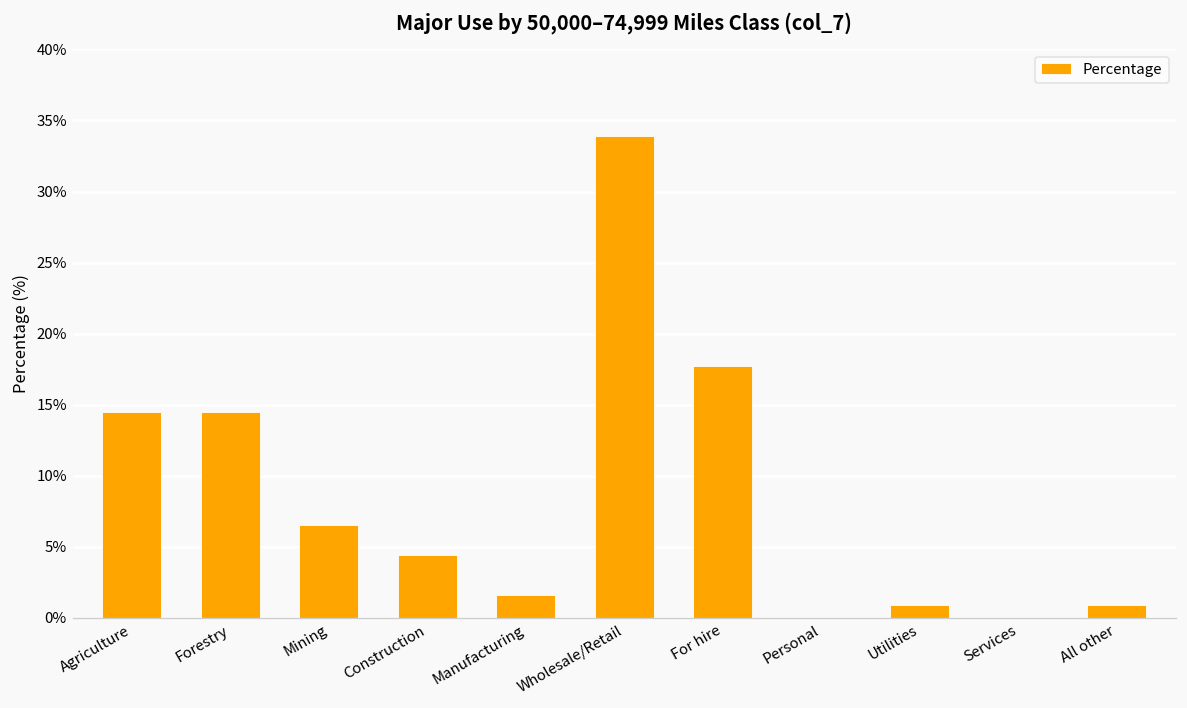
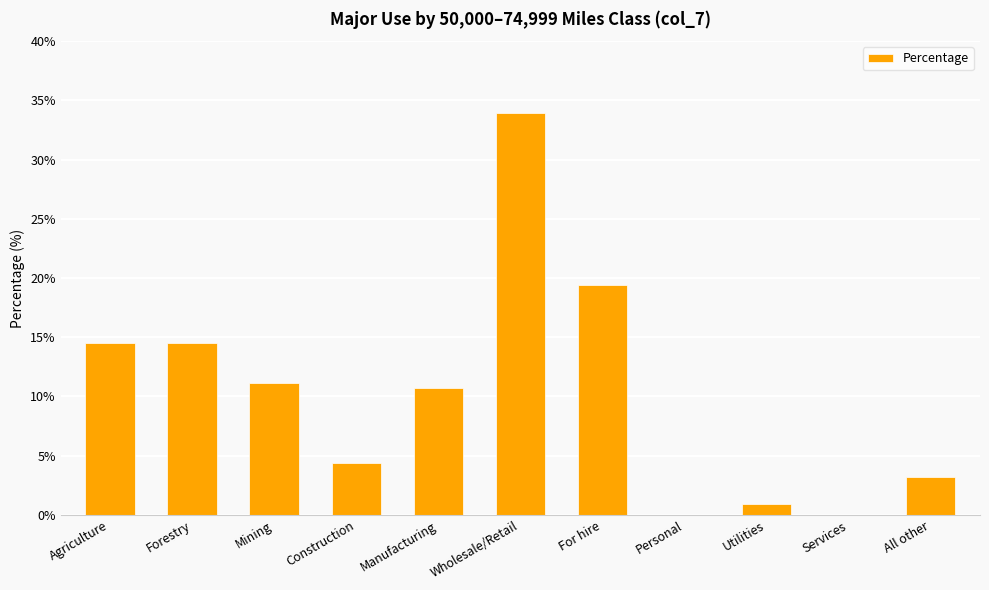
Mining: 6.5% -> 11.1%
Manufacturing: 1.6% -> 10.7%
For hire: 17.7% -> 19.4%
All other: 0.9% -> 3.2%
